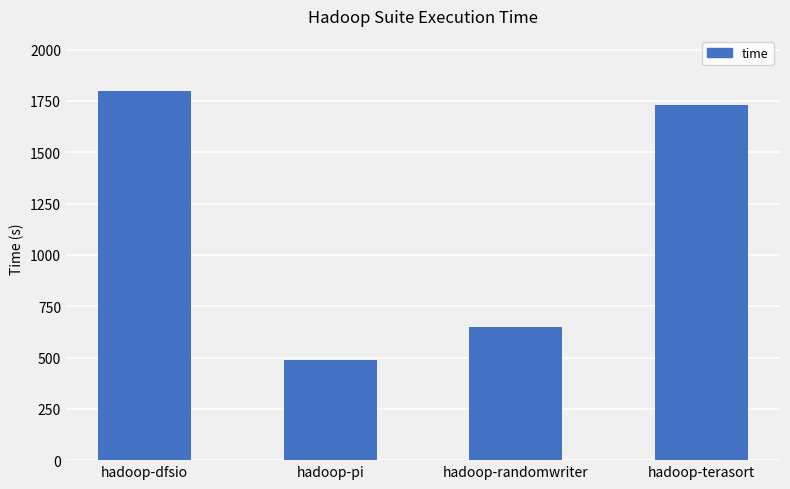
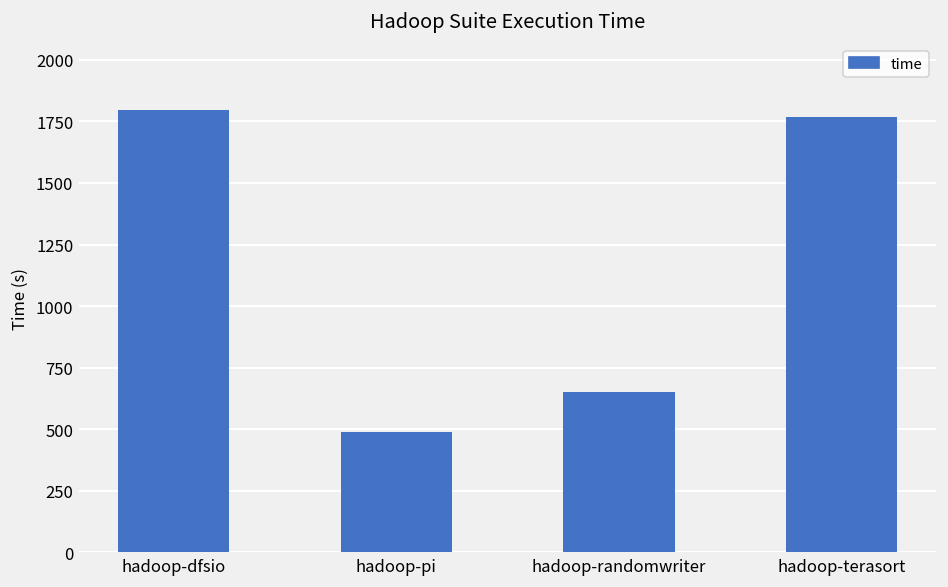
hadoop-terasort: 1730 -> 1770
